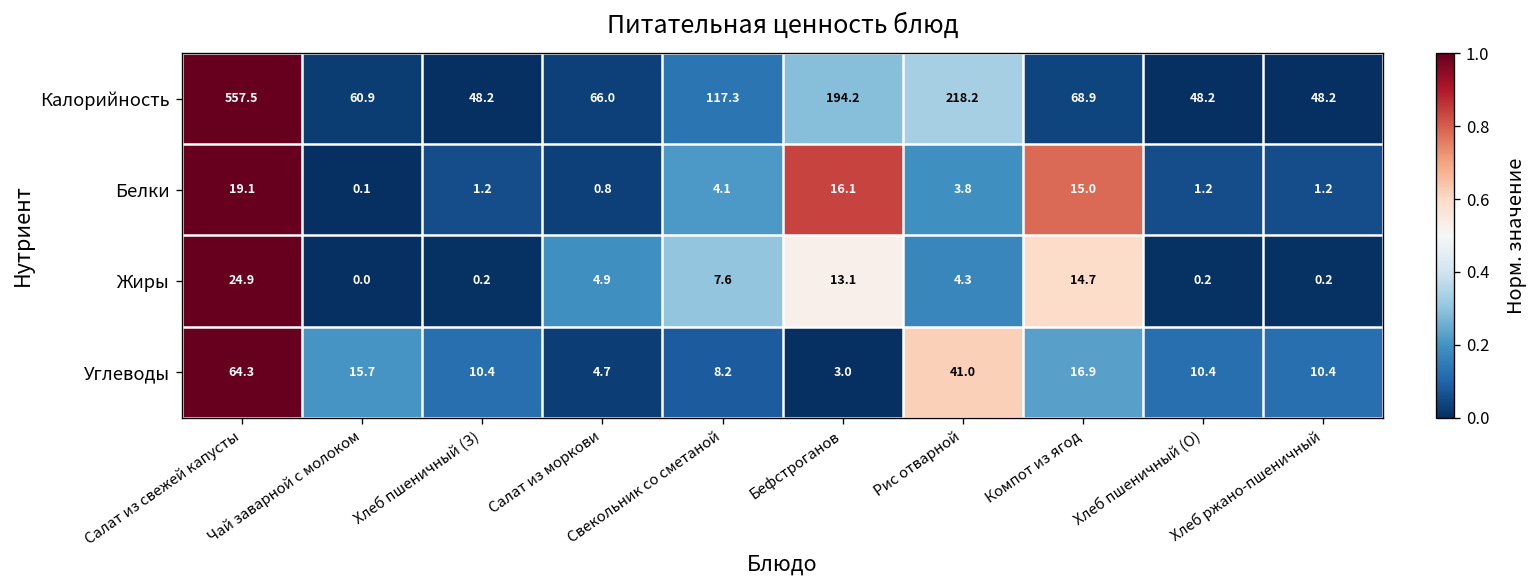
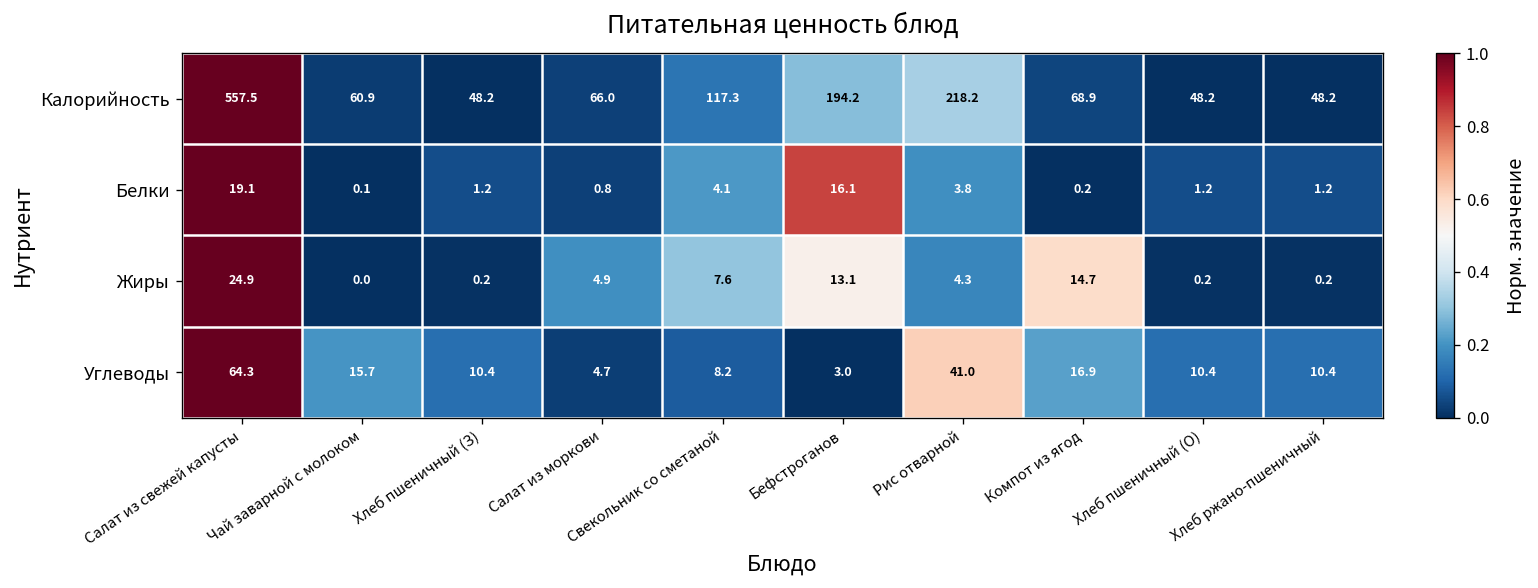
Белки, Компот из ягод: 15.0 -> 0.2
